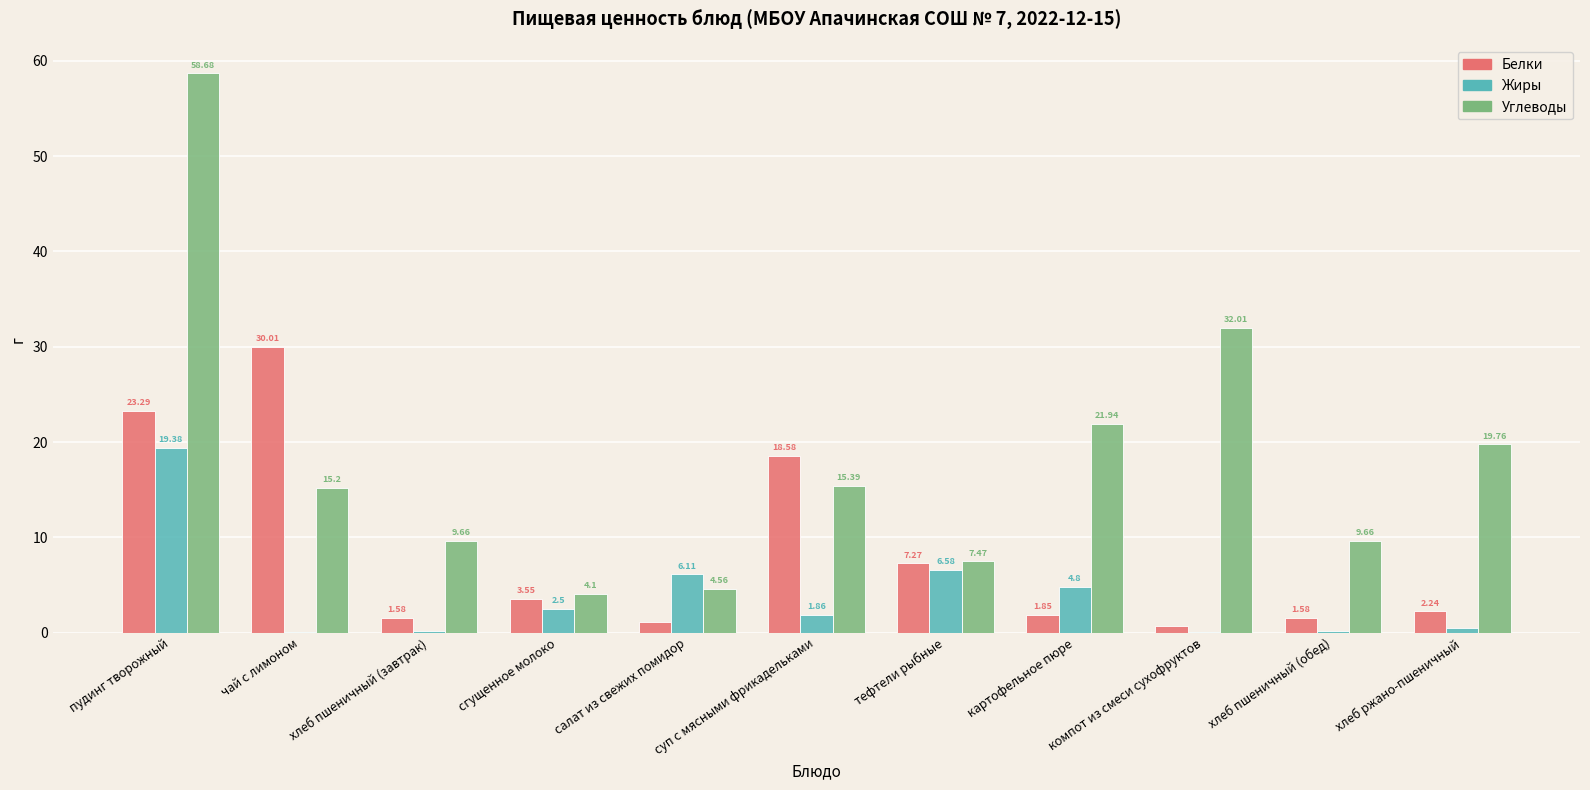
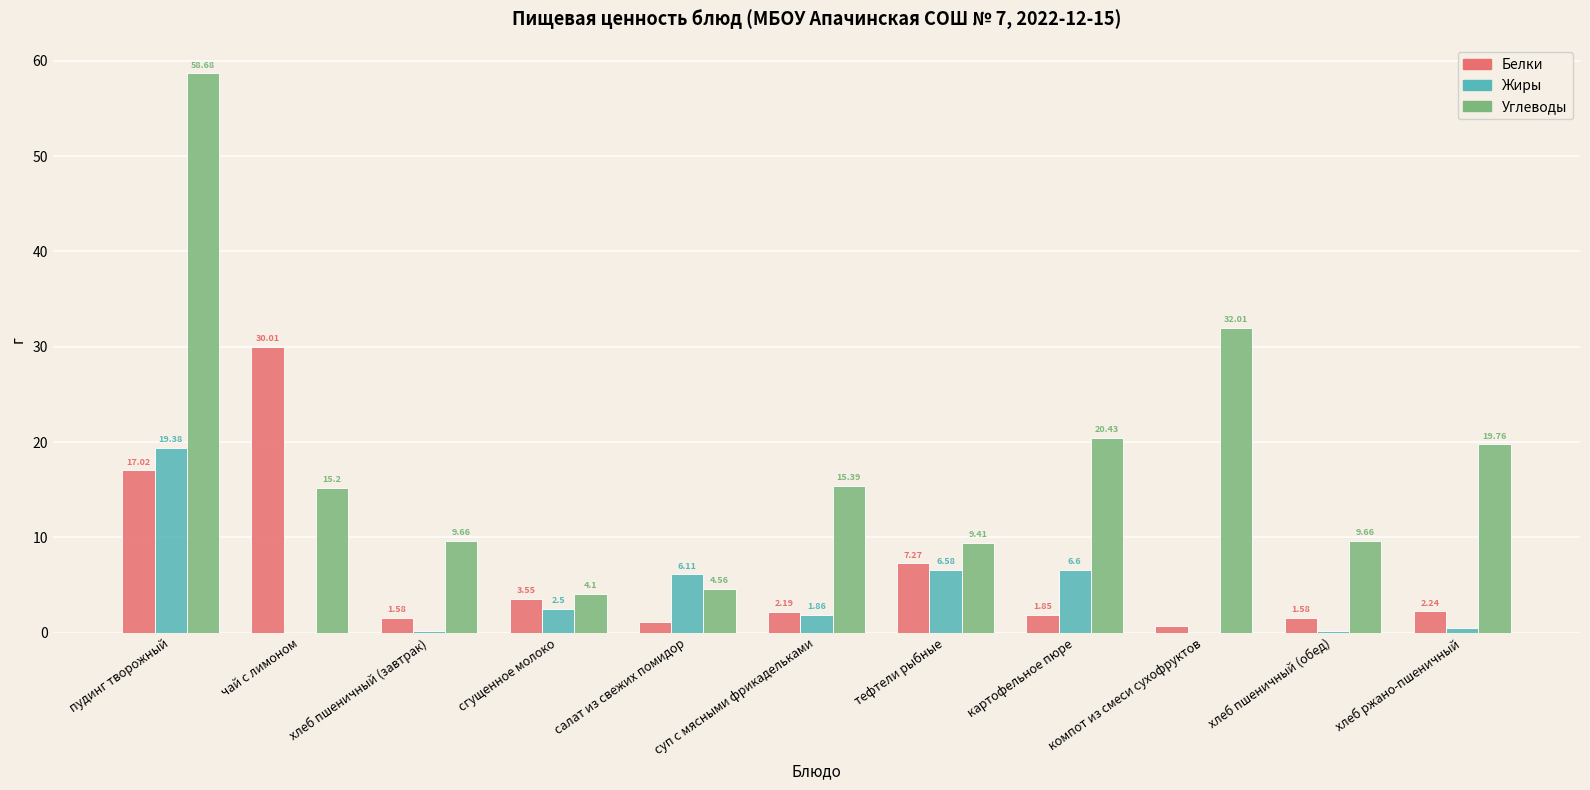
Белки, пудинг творожный: 23.29 -> 17.02
Белки, суп с мясными фрикадельками: 18.58 -> 2.19
Углеводы, тефтели рыбные: 7.47 -> 9.41
Жиры, картофельное пюре: 4.8 -> 6.6
Углеводы, картофельное пюре: 21.94 -> 20.43
